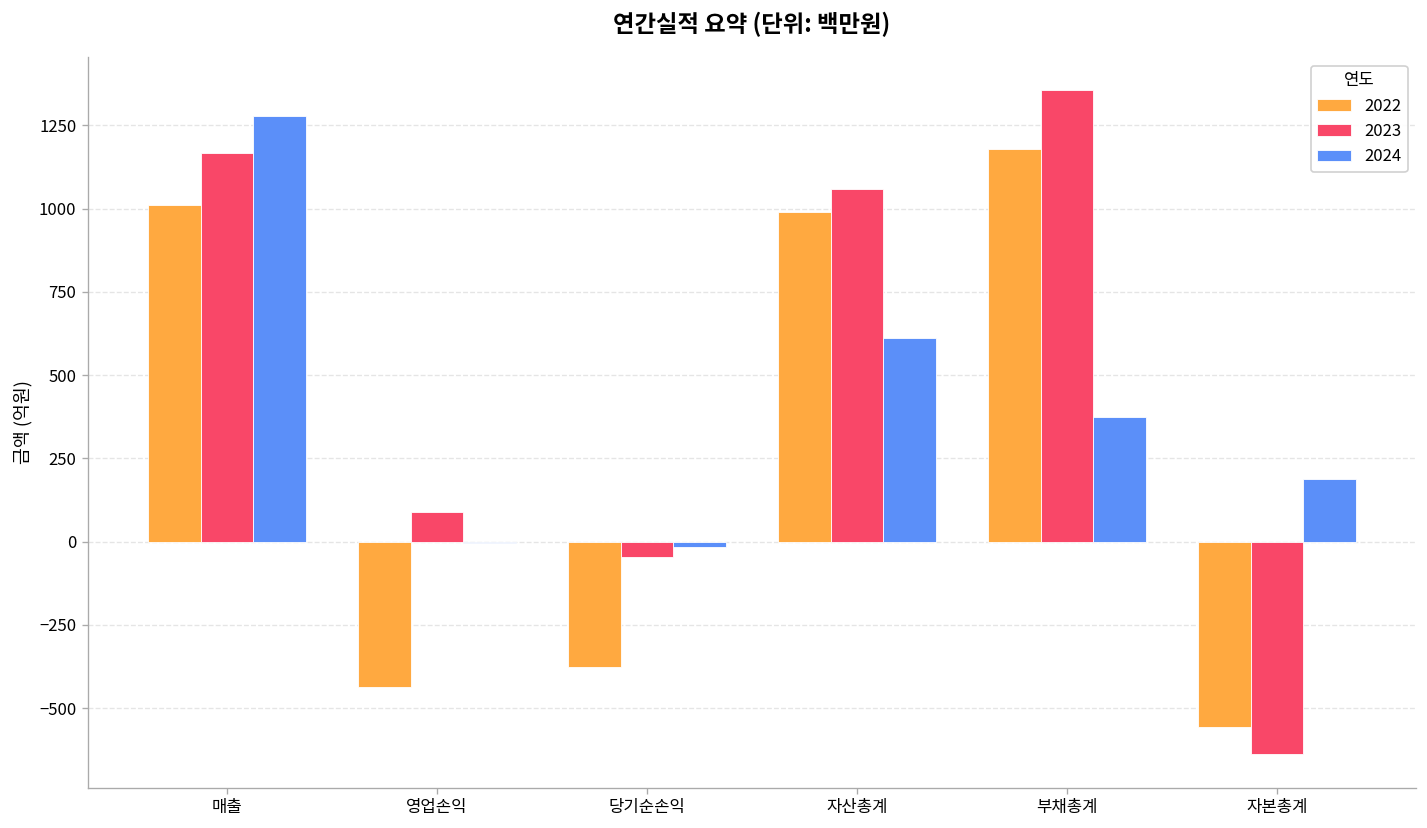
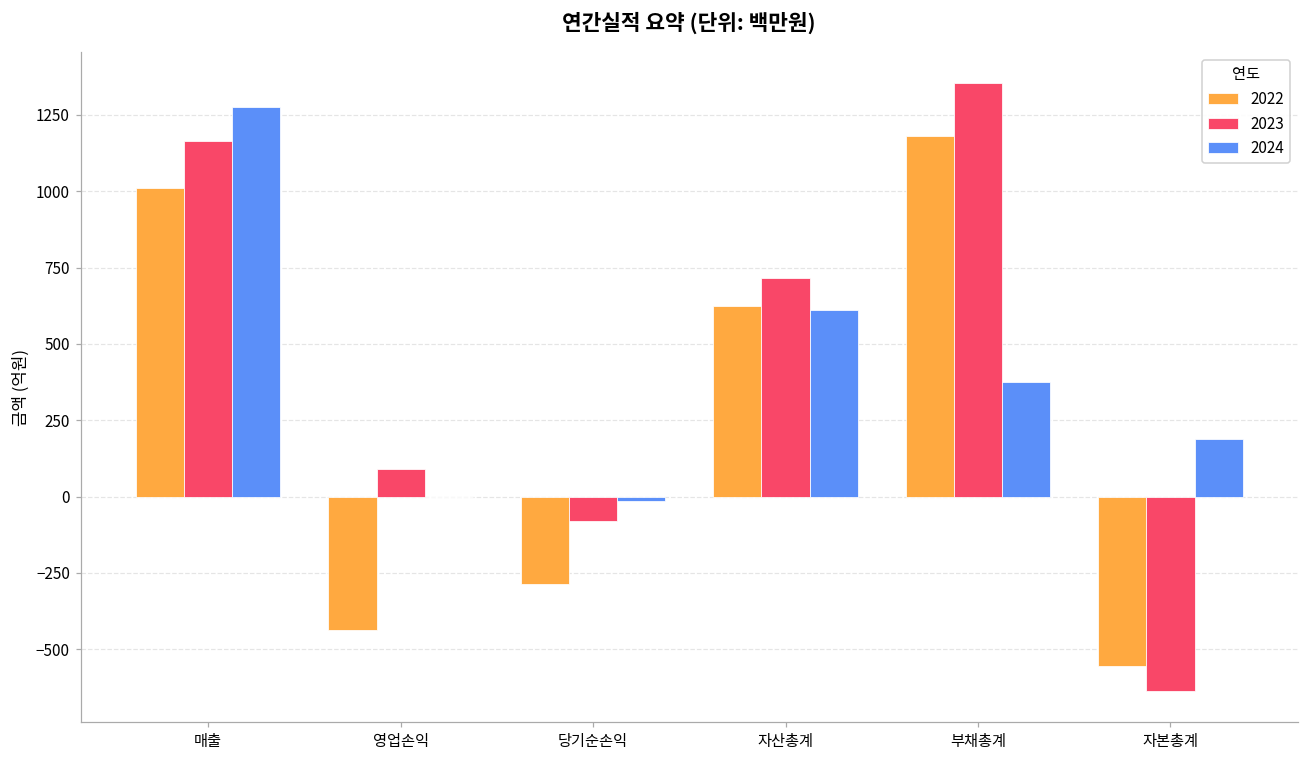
2022, 당기순손익: -380 -> -290
2023, 당기순손익: -50 -> -80
2022, 자산총계: 990 -> 620
2023, 자산총계: 1060 -> 720
